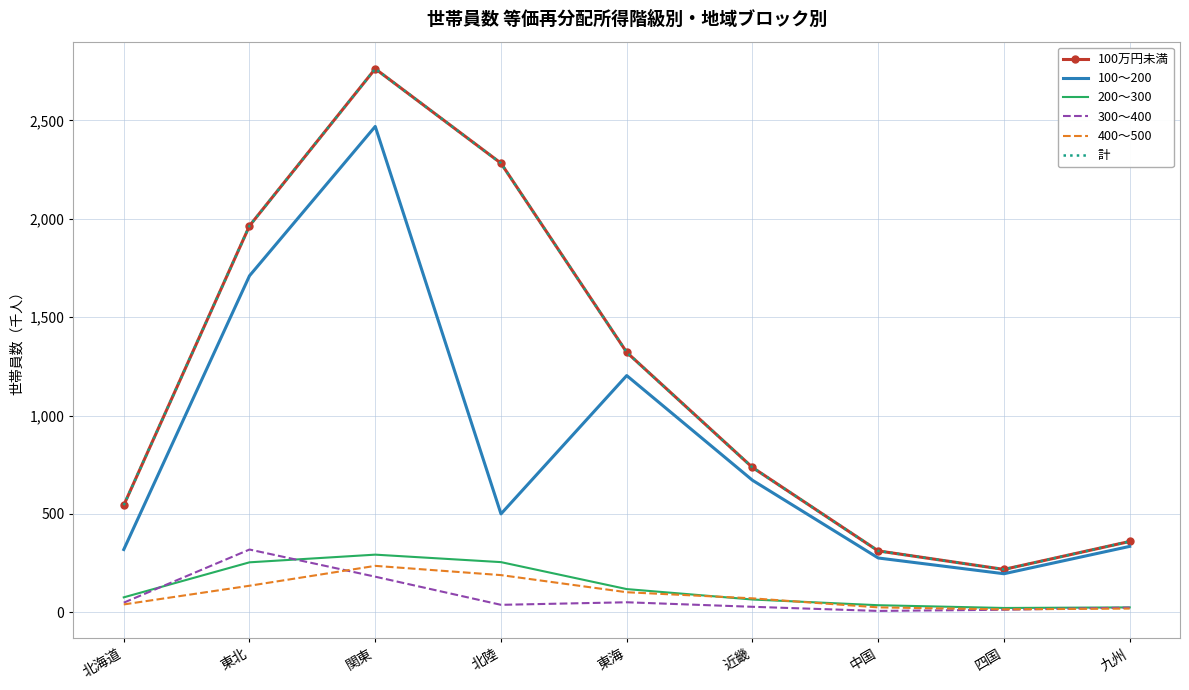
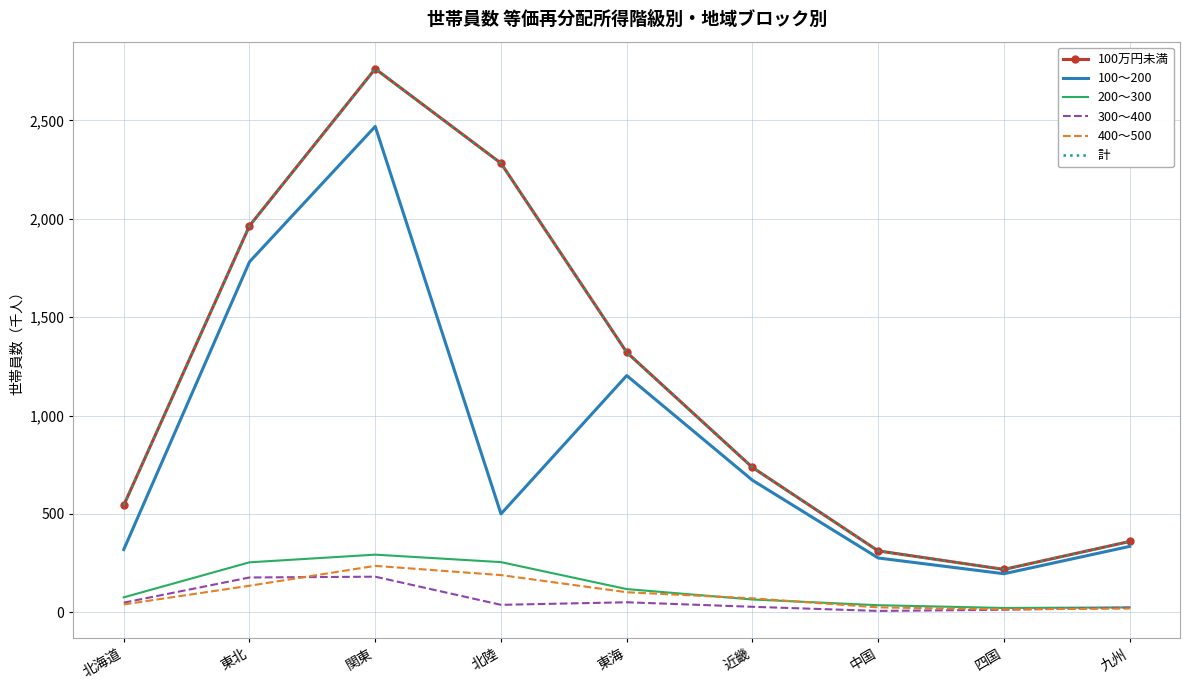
100～200, 東北: 1,710 -> 1,780
300～400, 東北: 320 -> 180
